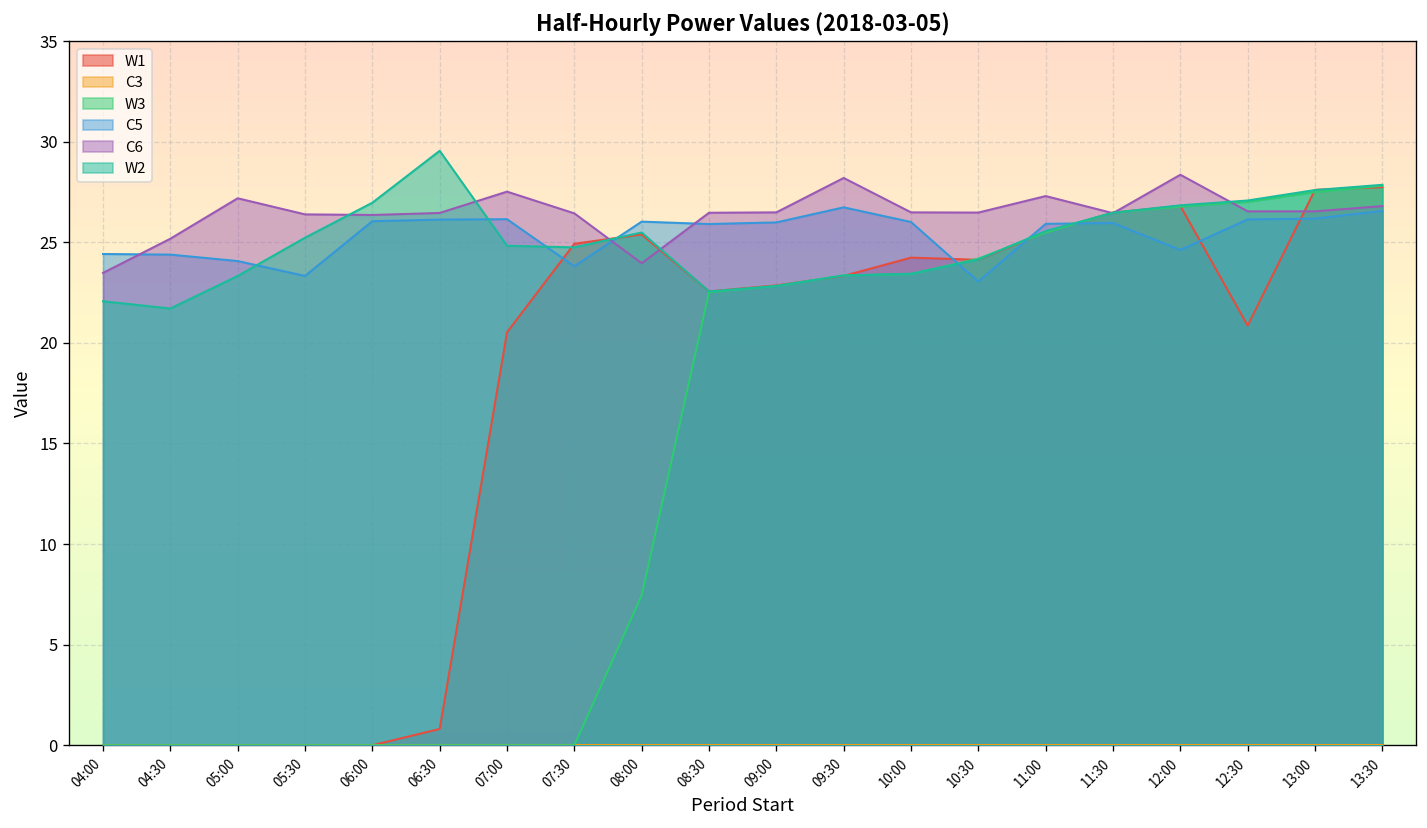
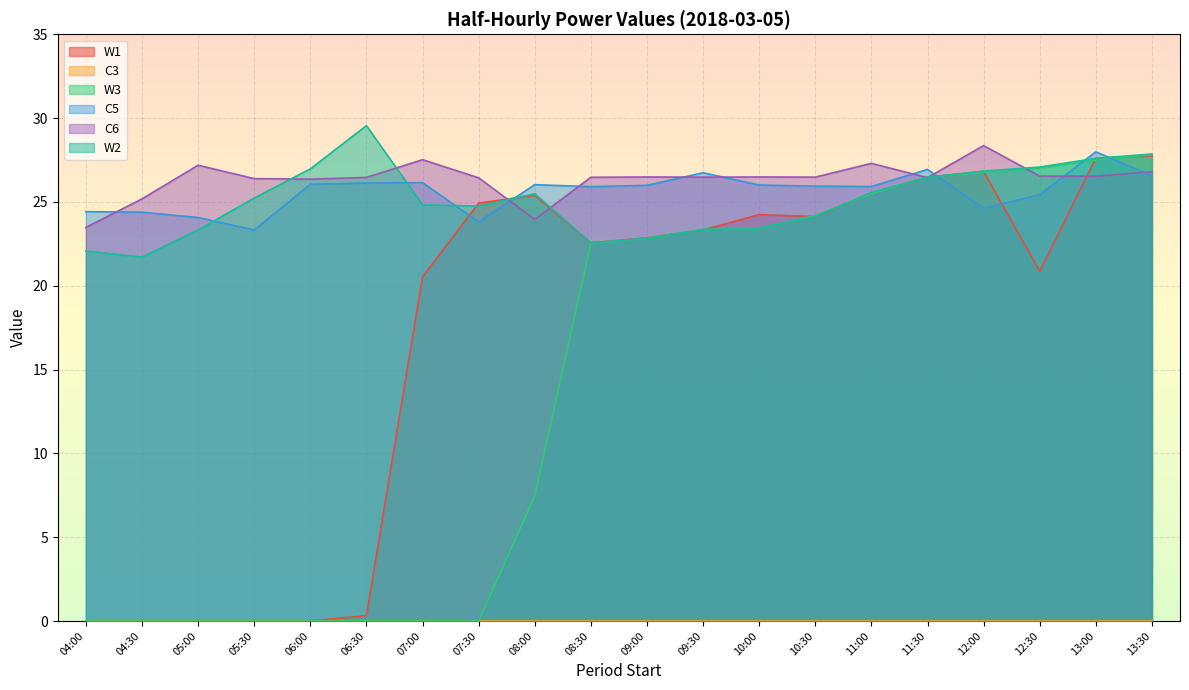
W1, 06:30: 0.8 -> 0.3
C6, 09:30: 28.2 -> 26.5
C5, 10:30: 23.1 -> 25.9
C5, 11:30: 26.0 -> 26.9
C5, 12:30: 26.1 -> 25.4
C5, 13:00: 26.2 -> 28.0
